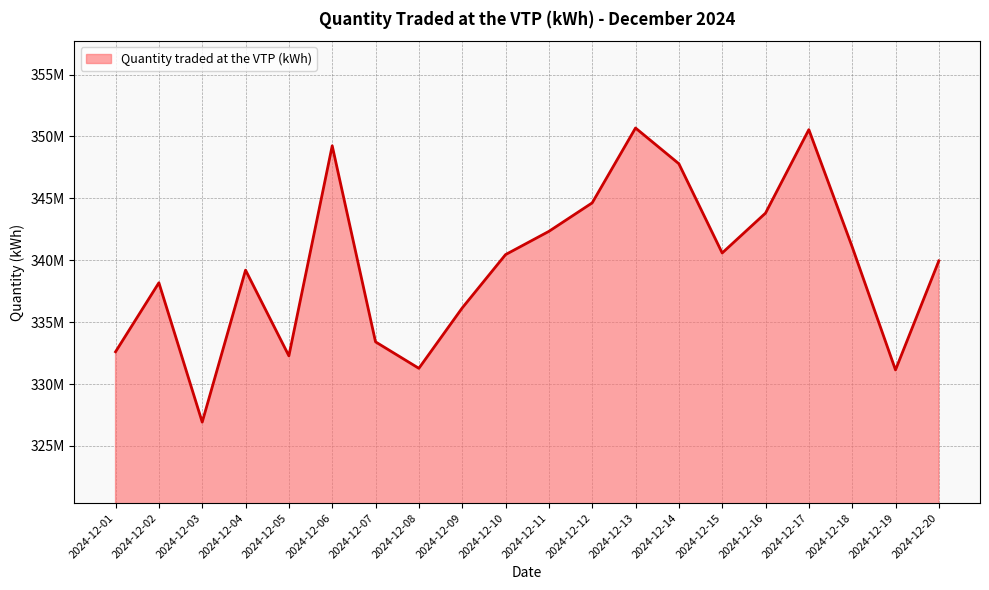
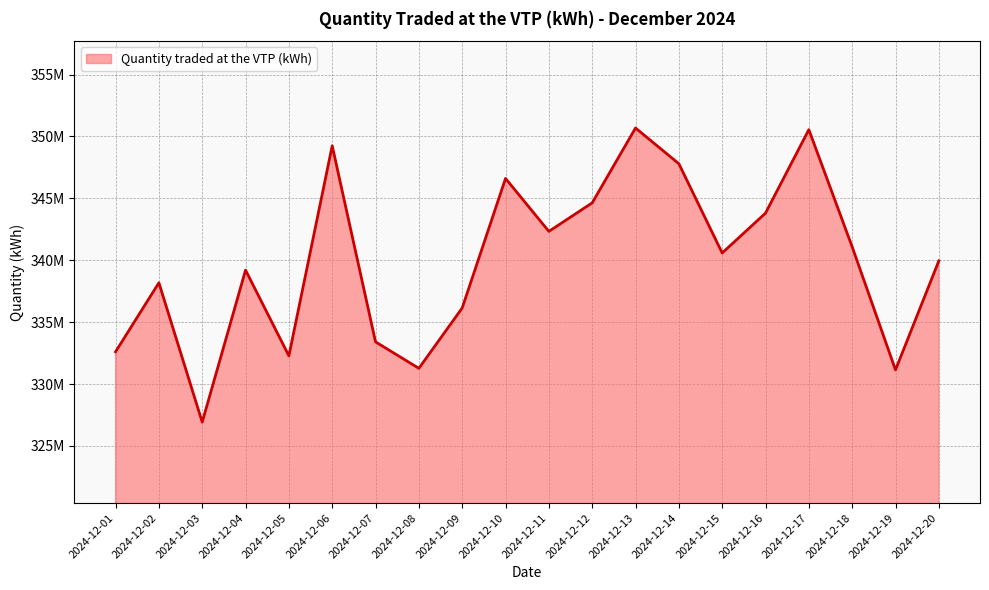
2024-12-10: 340500000 -> 346600000
